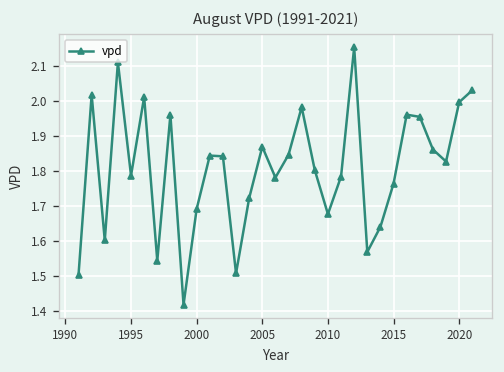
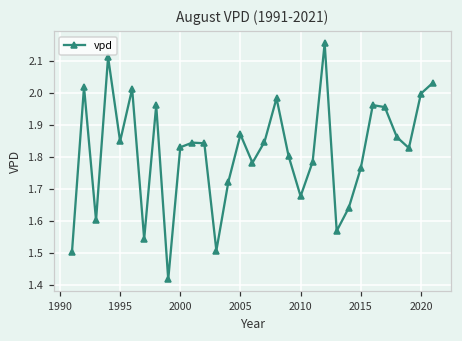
1995: 1.79 -> 1.85
2000: 1.69 -> 1.83
